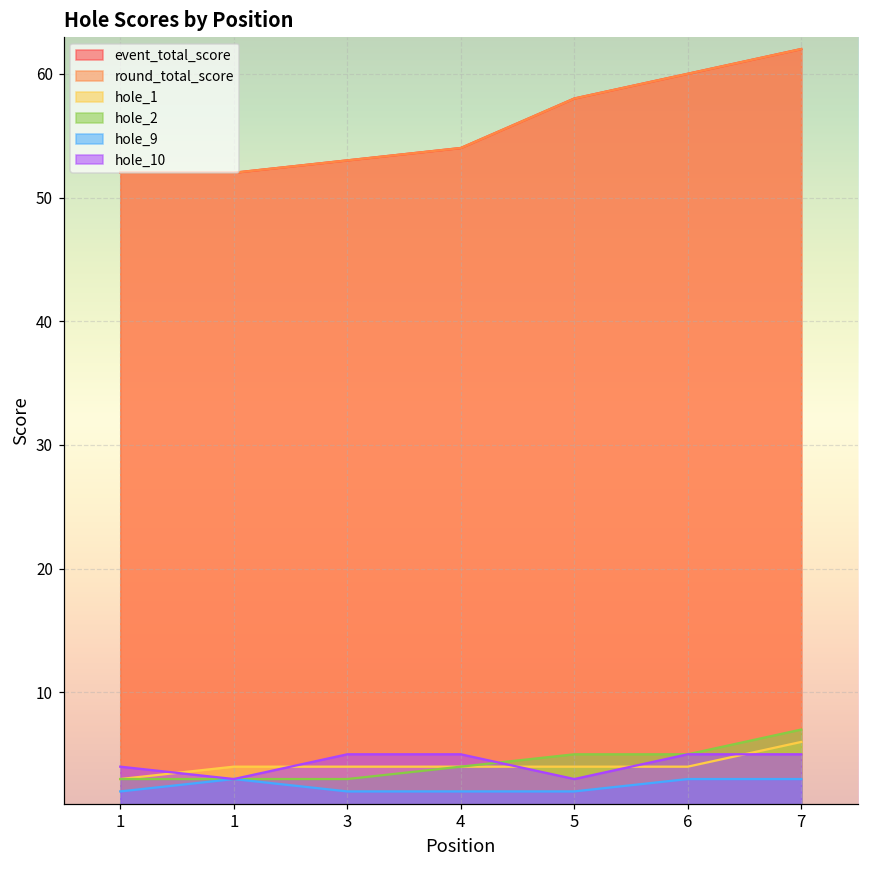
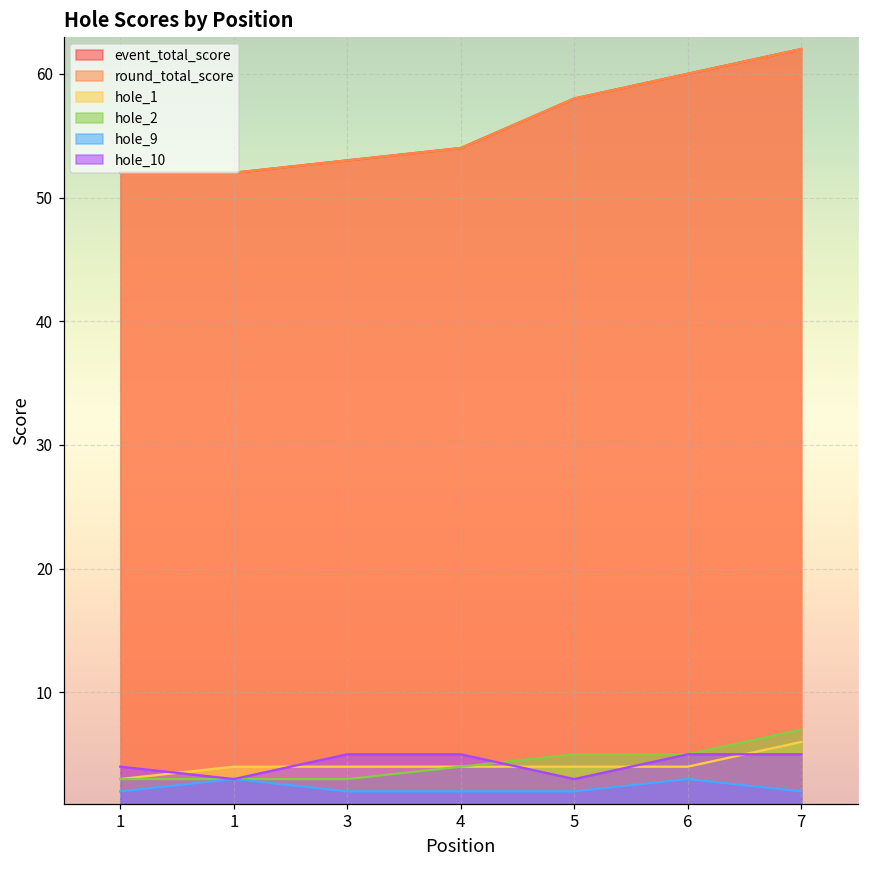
hole_9, 7: 3 -> 2
